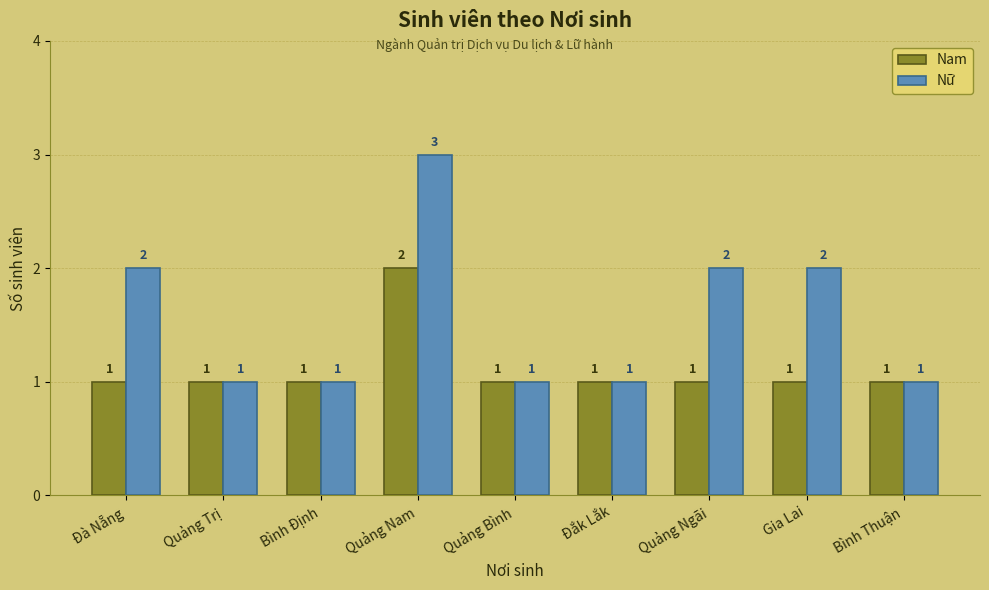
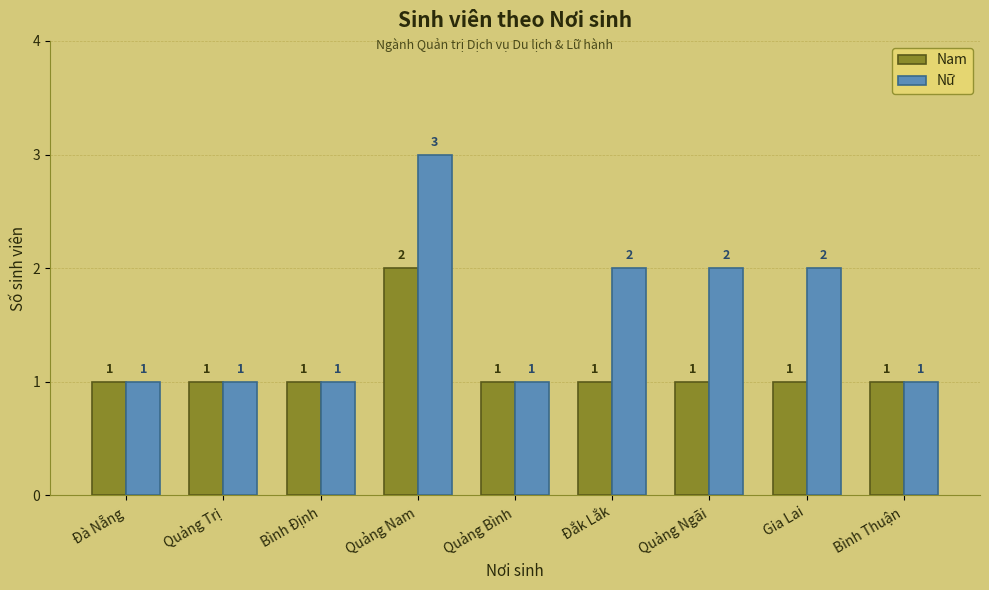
Nữ, Đà Nẵng: 2 -> 1
Nữ, Đắk Lắk: 1 -> 2
